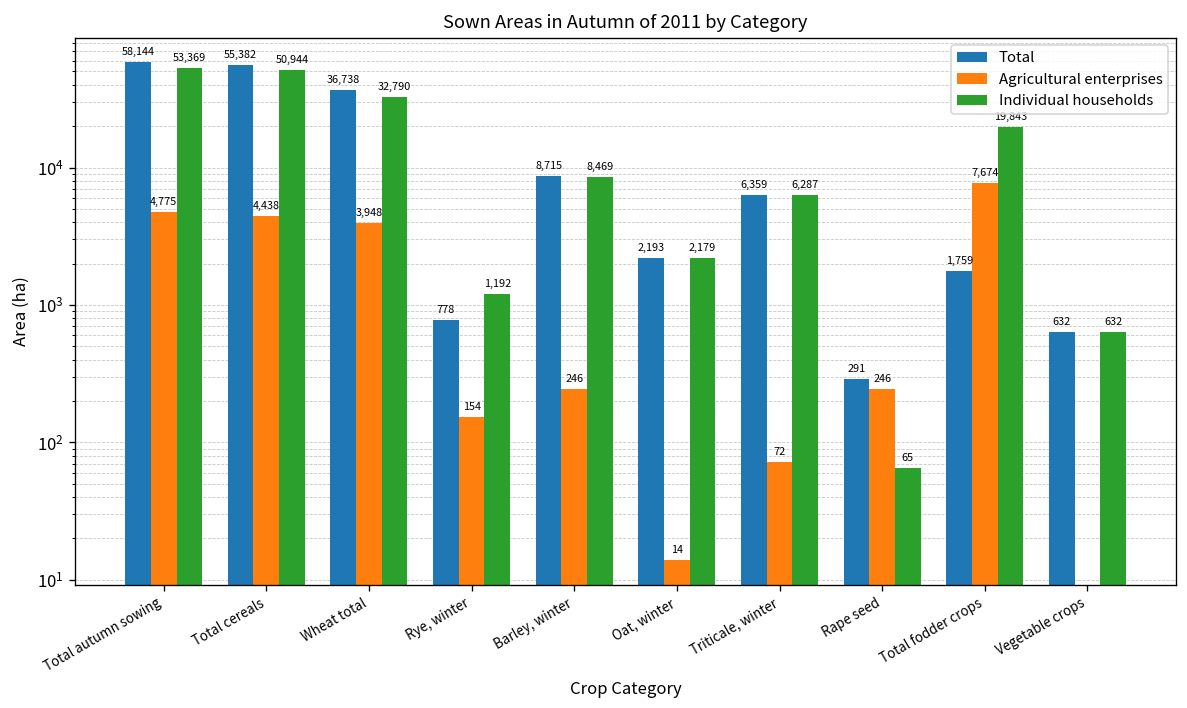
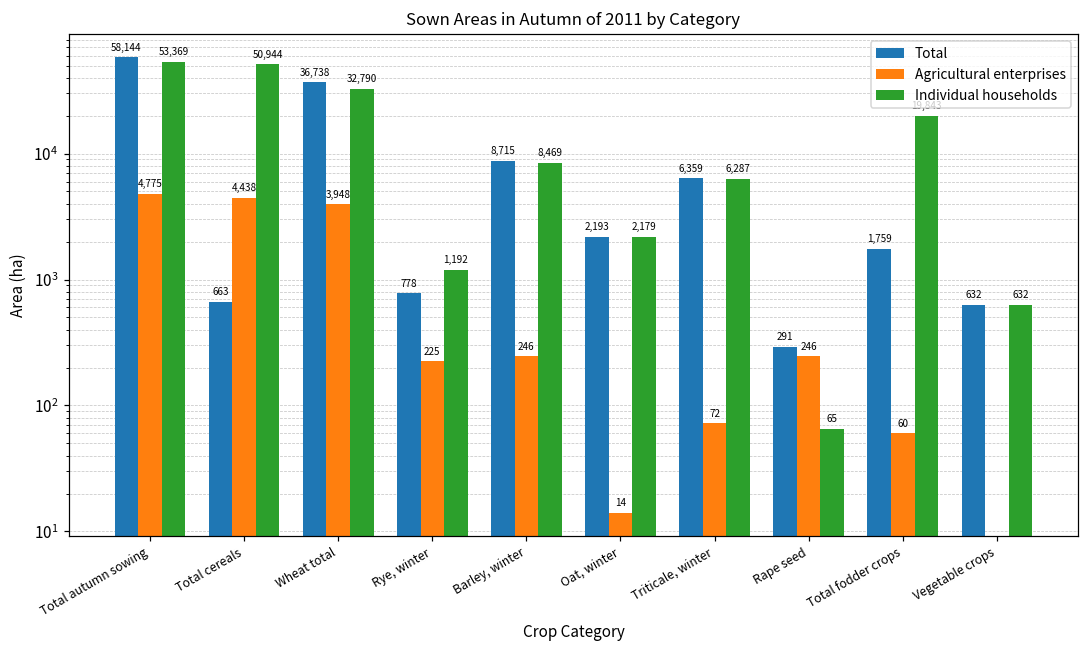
Total, Total cereals: 55,382 -> 663
Agricultural enterprises, Rye, winter: 154 -> 225
Agricultural enterprises, Total fodder crops: 7,674 -> 60
